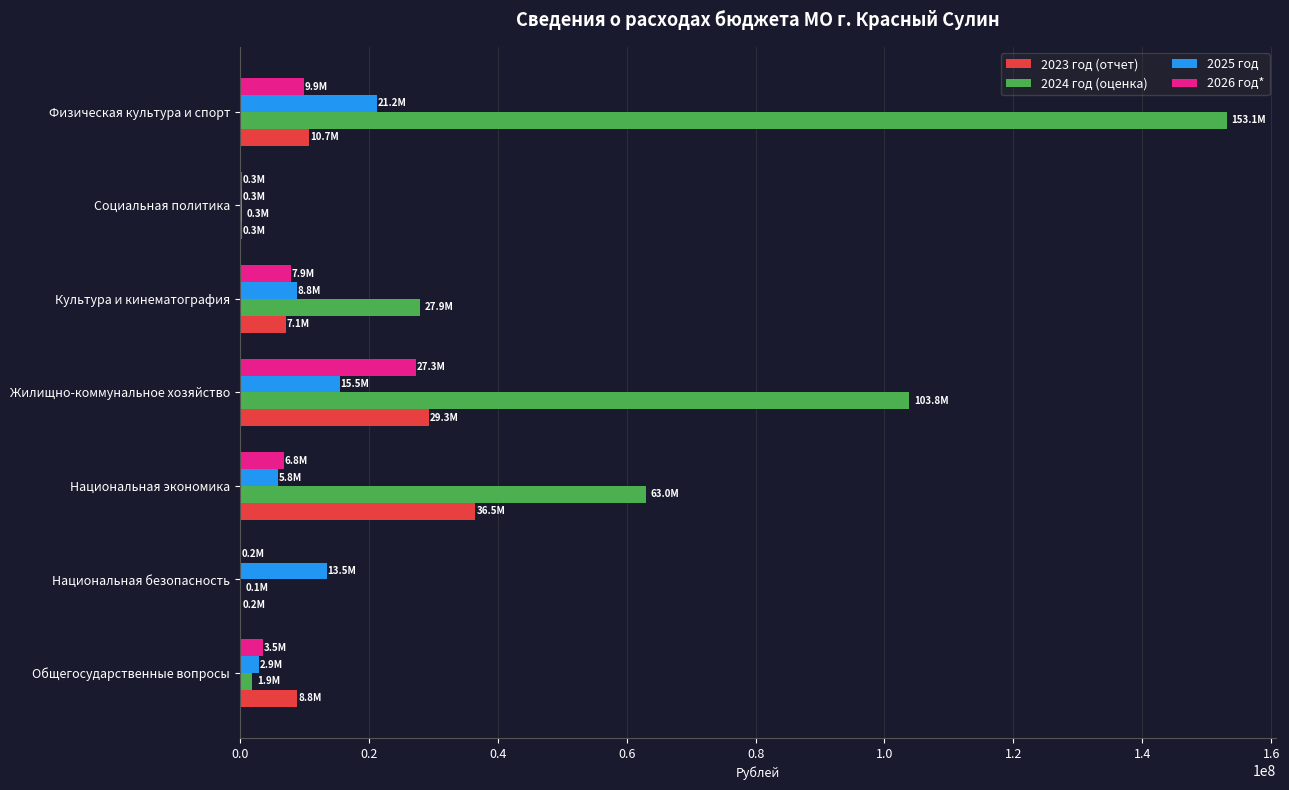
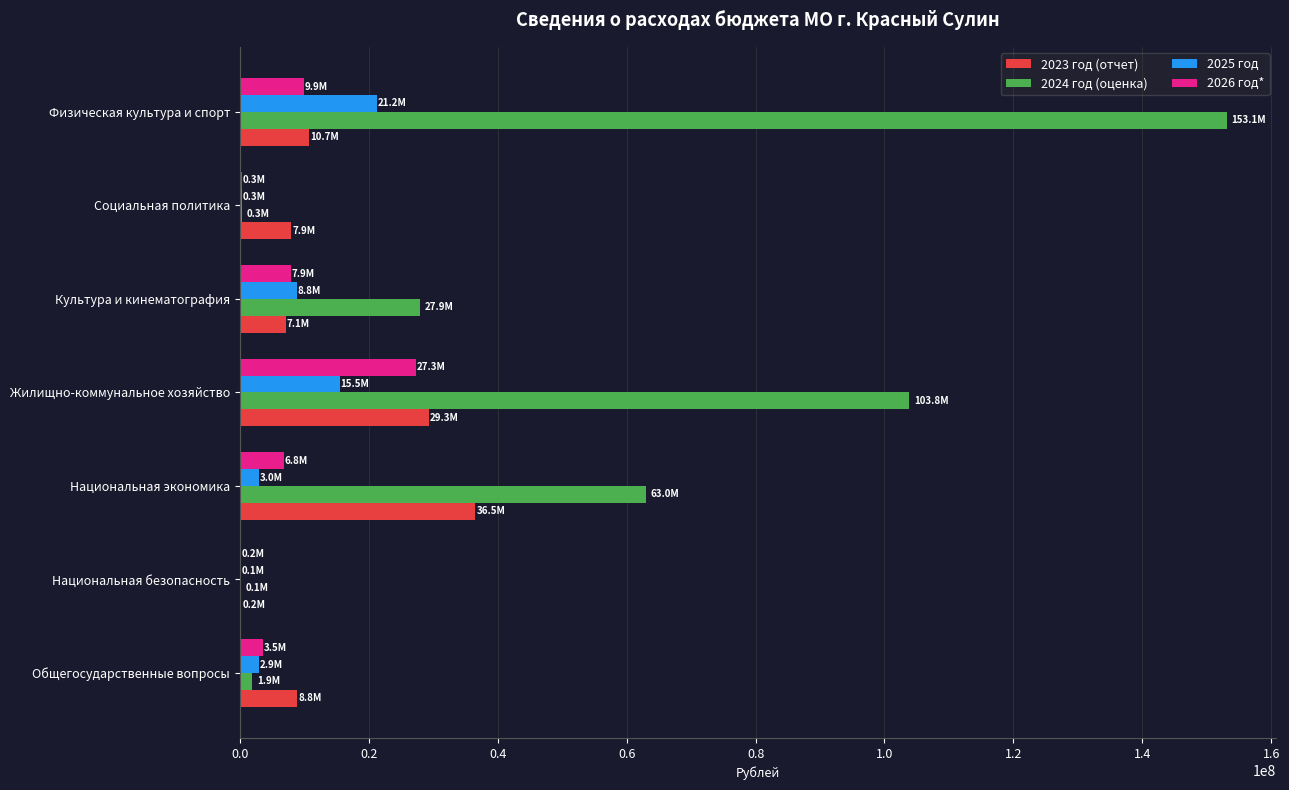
2023 год (отчет), Социальная политика: 0.3M -> 7.9M
2025 год, Национальная экономика: 5.8M -> 3.0M
2025 год, Национальная безопасность: 13.5M -> 0.1M
